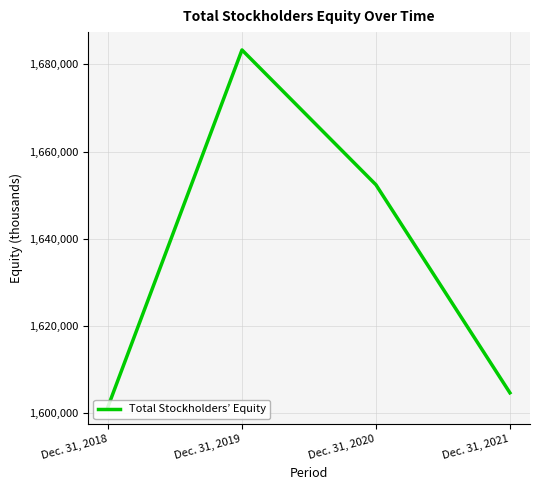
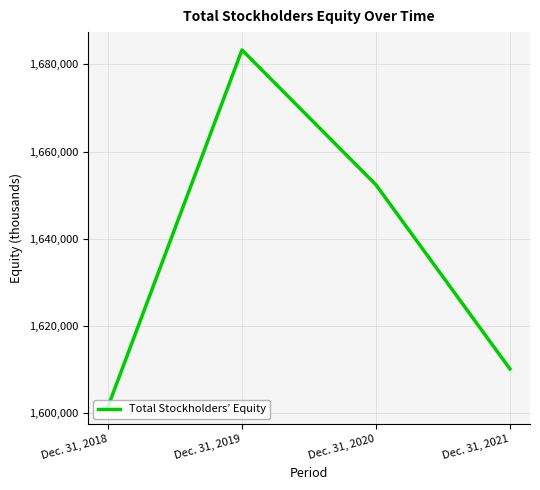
Dec. 31, 2021: 1,605,000 -> 1,610,000
